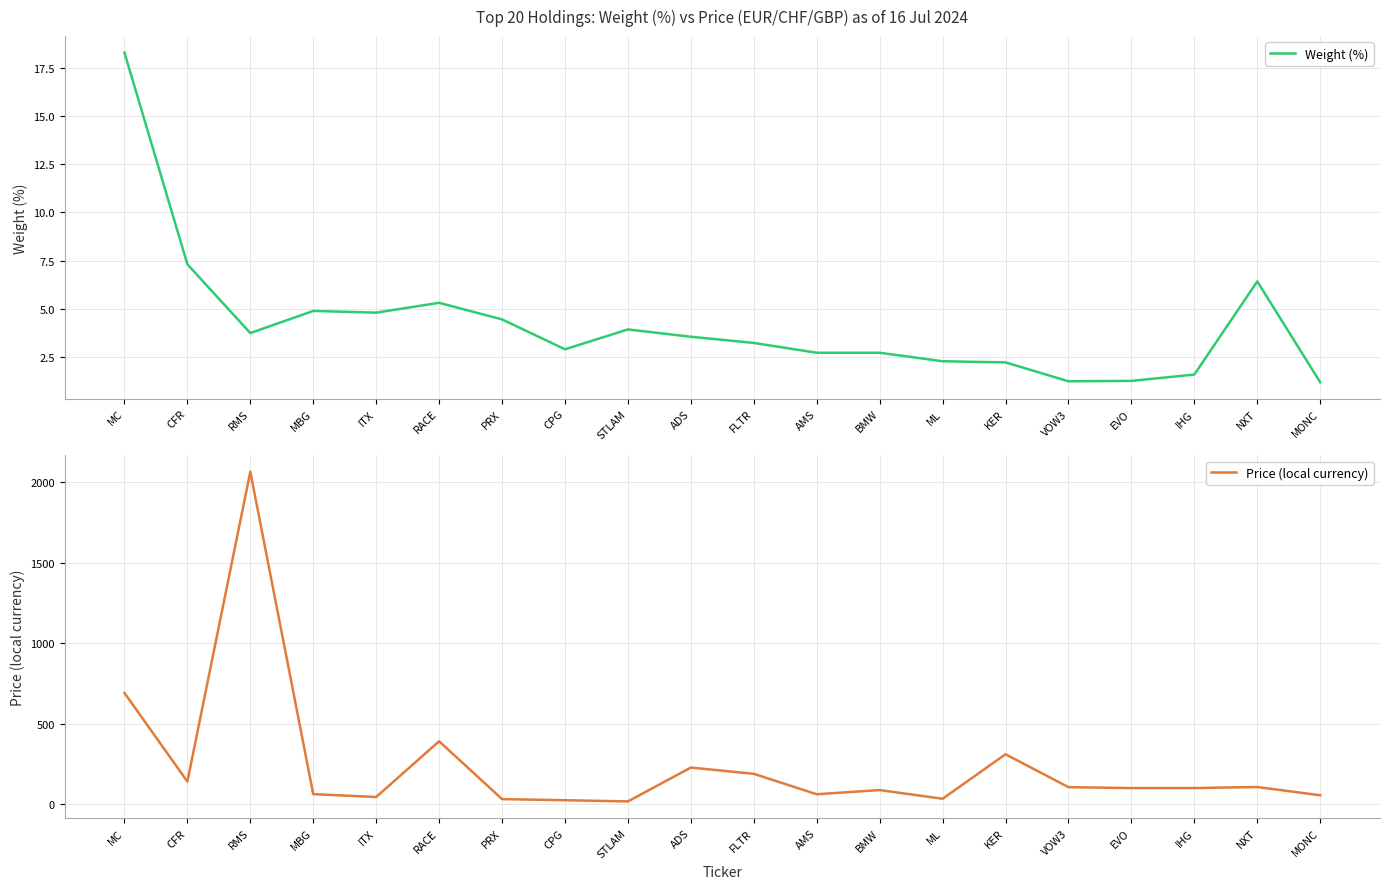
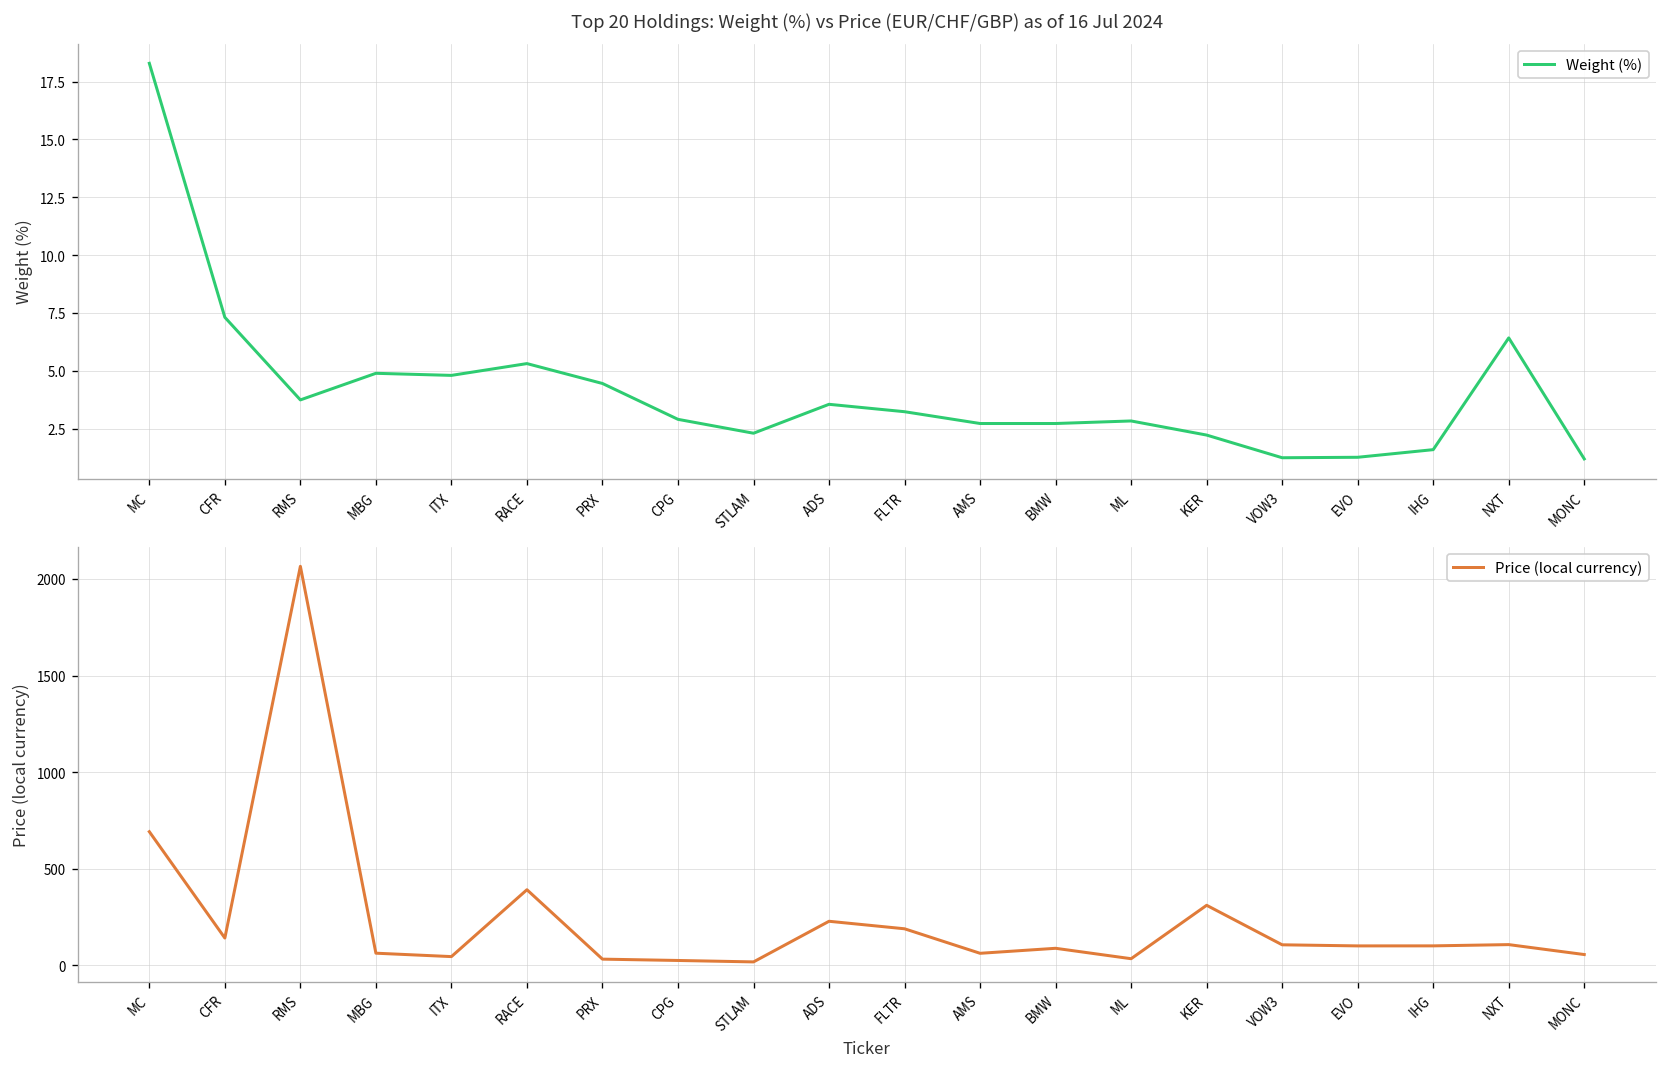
Top 20 Holdings: Weight (%) vs Price (EUR/CHF/GBP) as of 16 Jul 2024, STLAM: 3.9 -> 2.3
Top 20 Holdings: Weight (%) vs Price (EUR/CHF/GBP) as of 16 Jul 2024, ML: 2.3 -> 2.8
